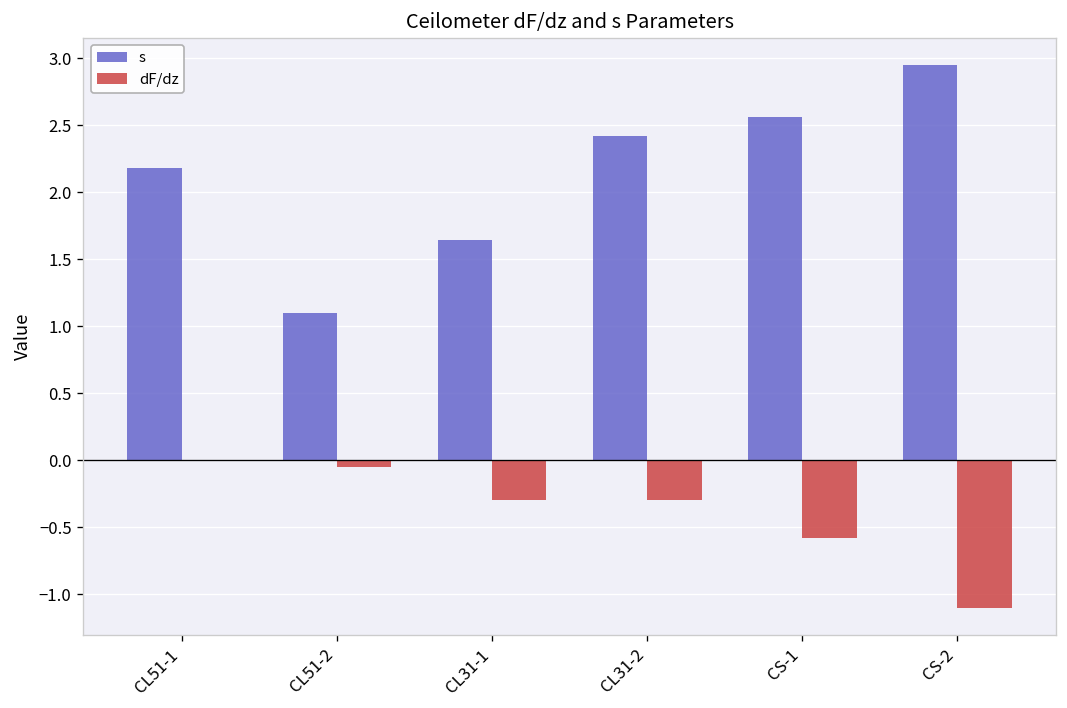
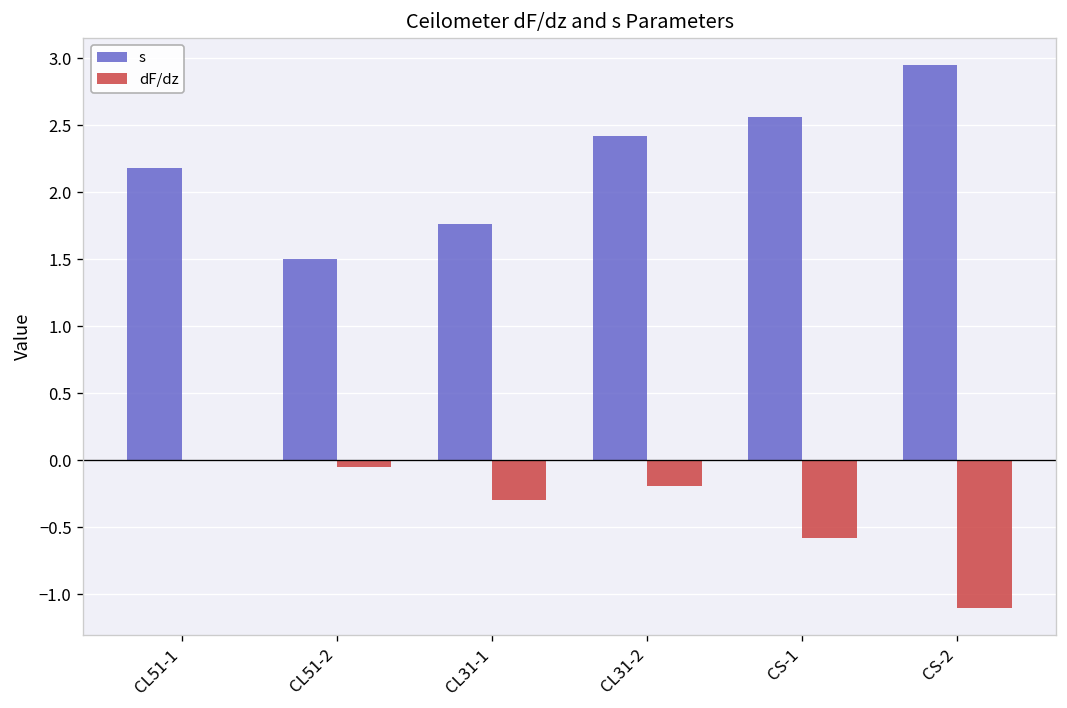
s, CL51-2: 1.1 -> 1.5
s, CL31-1: 1.64 -> 1.76
dF/dz, CL31-2: -0.30 -> -0.19
